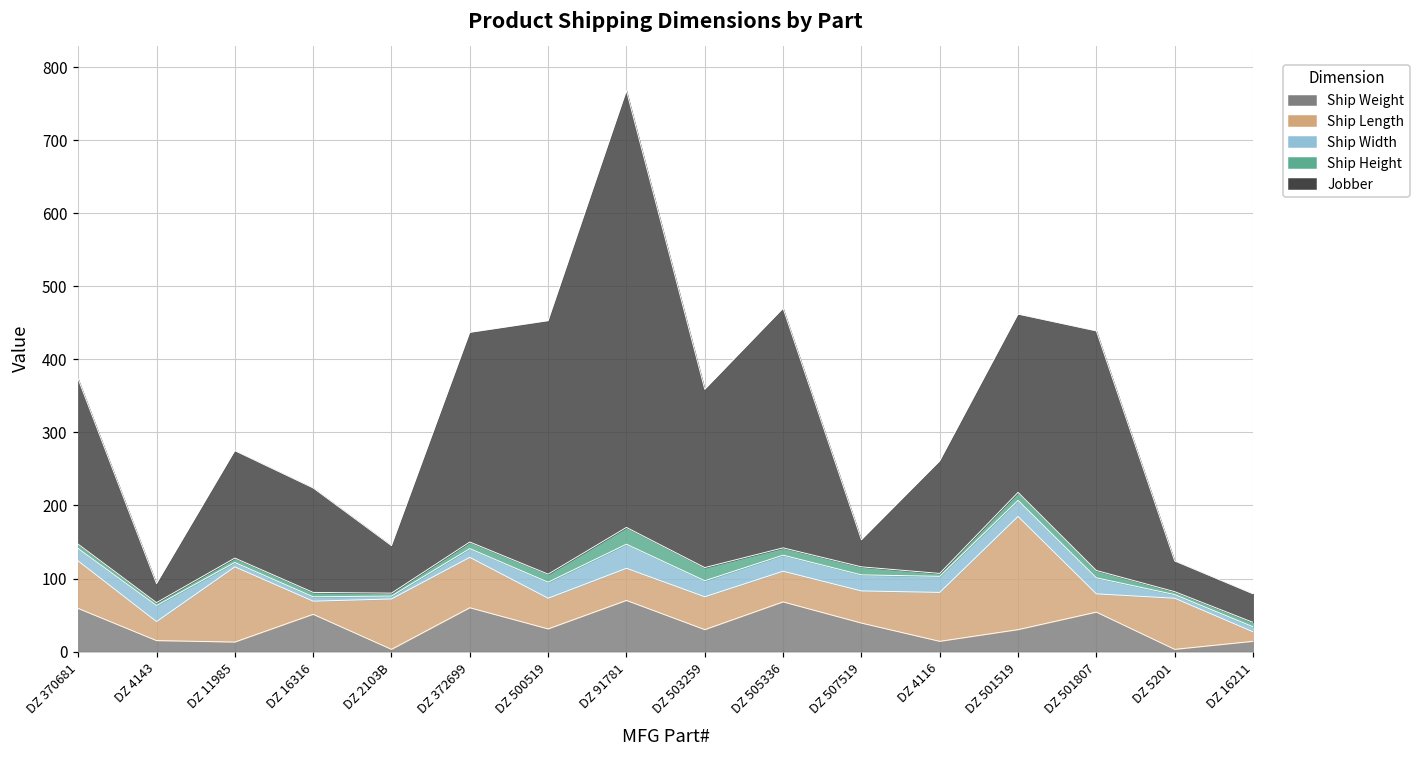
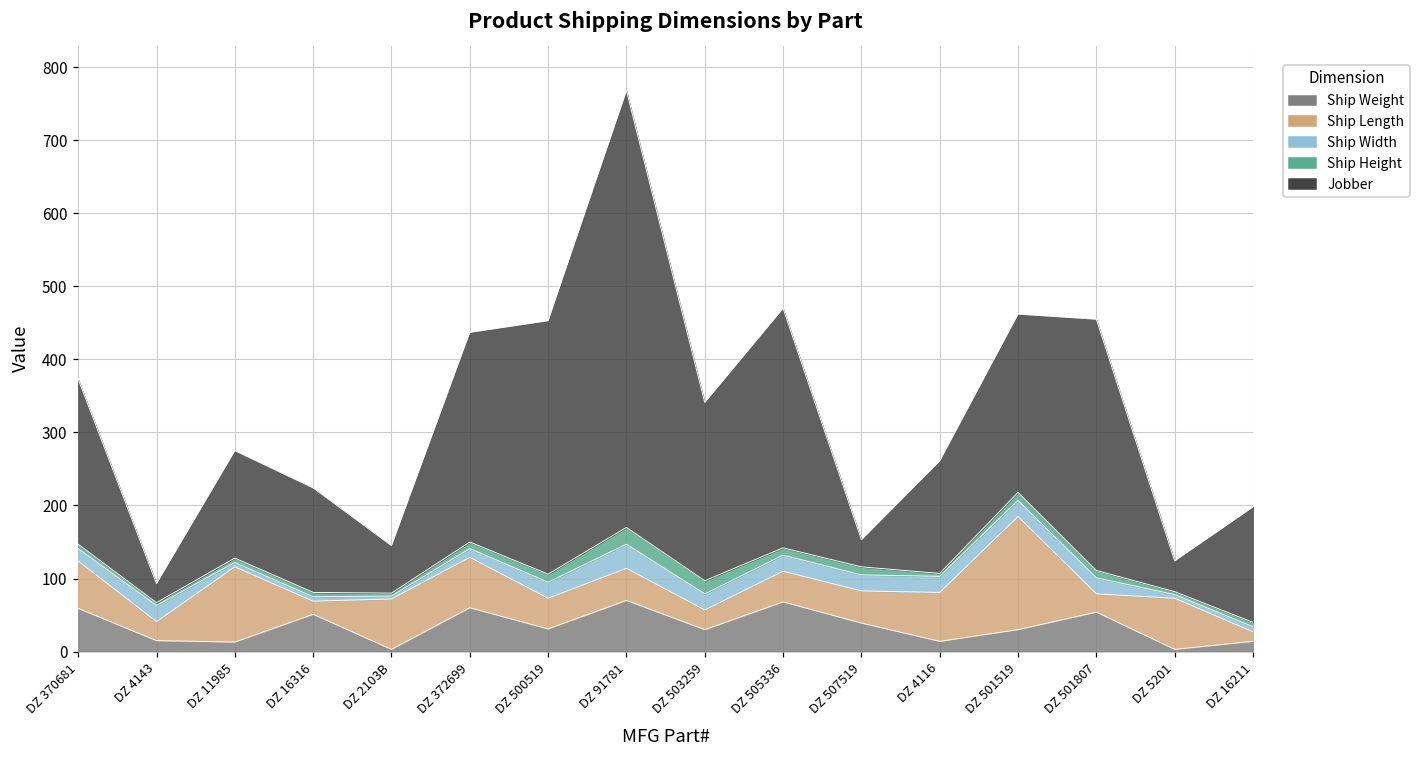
Ship Length, DZ 503259: 50 -> 30
Jobber, DZ 501807: 330 -> 340
Jobber, DZ 16211: 40 -> 160
